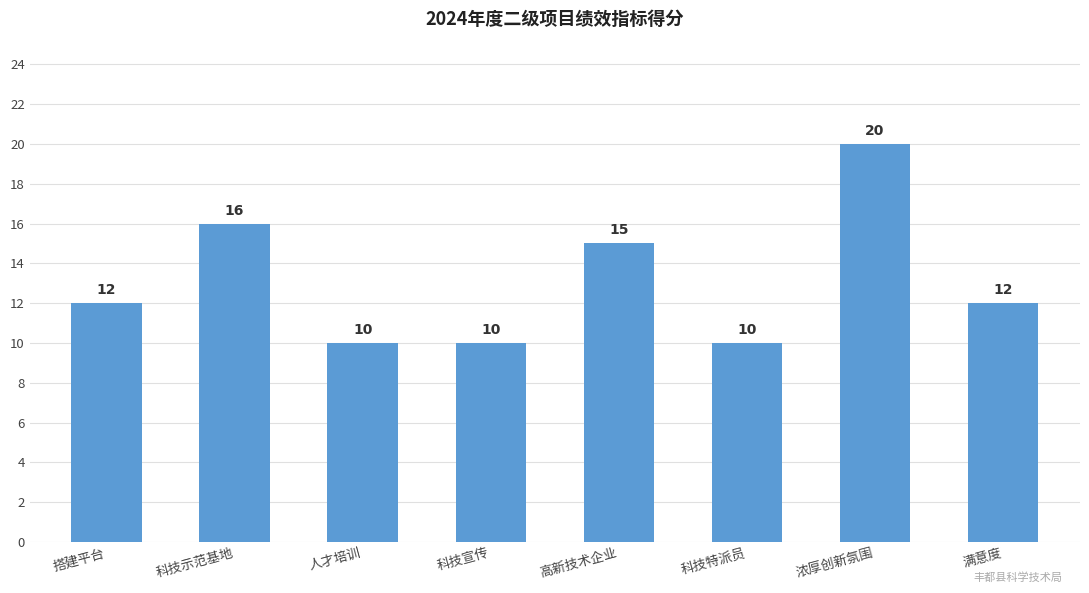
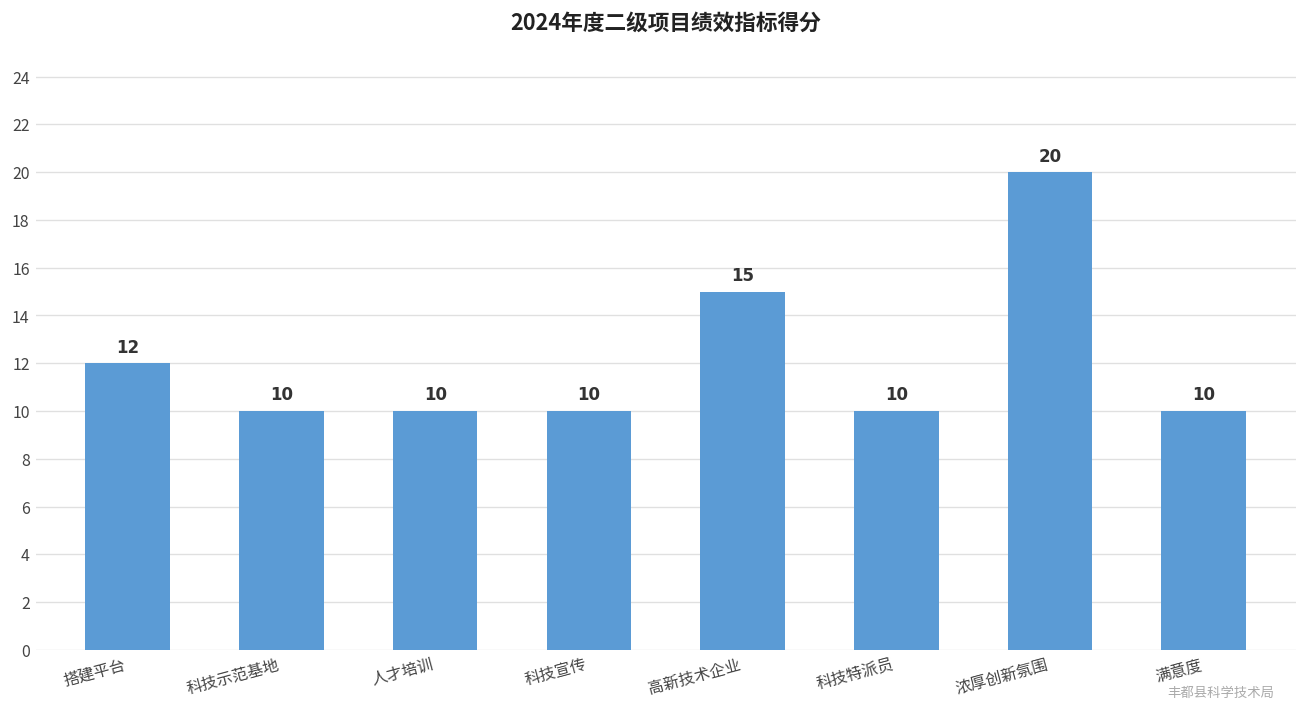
科技示范基地: 16 -> 10
满意度: 12 -> 10
